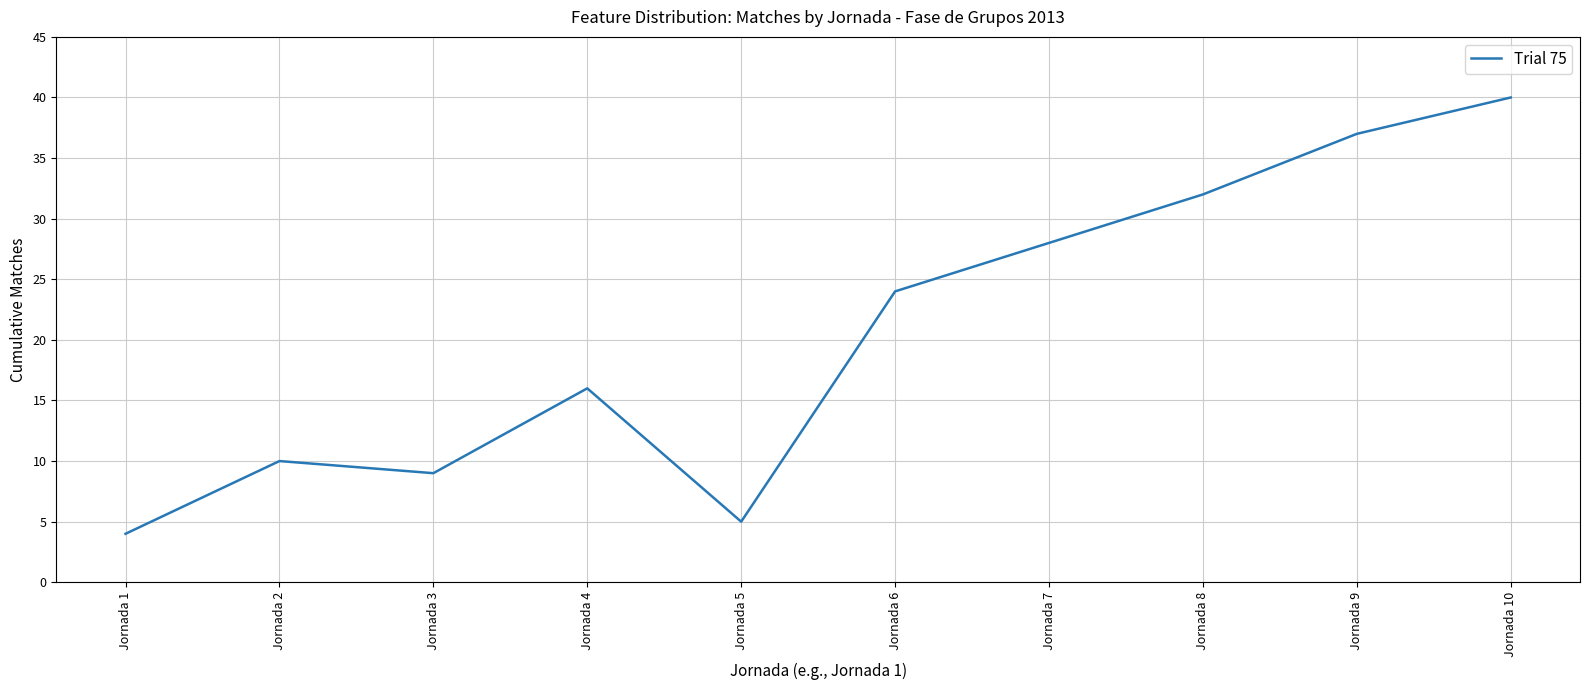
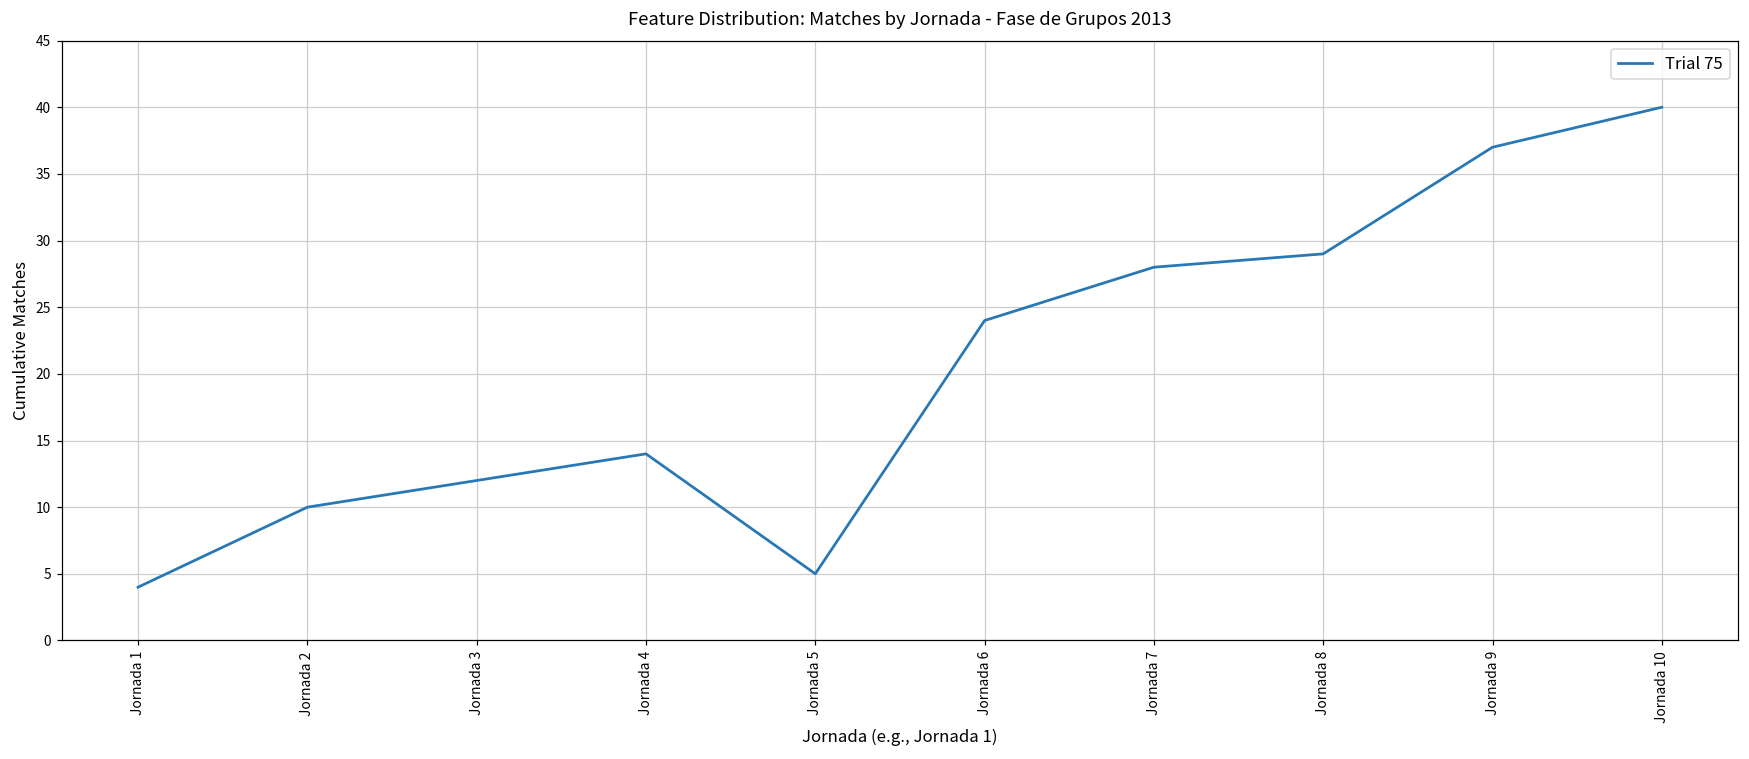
Jornada 3: 9 -> 12
Jornada 4: 16 -> 14
Jornada 8: 32 -> 29
